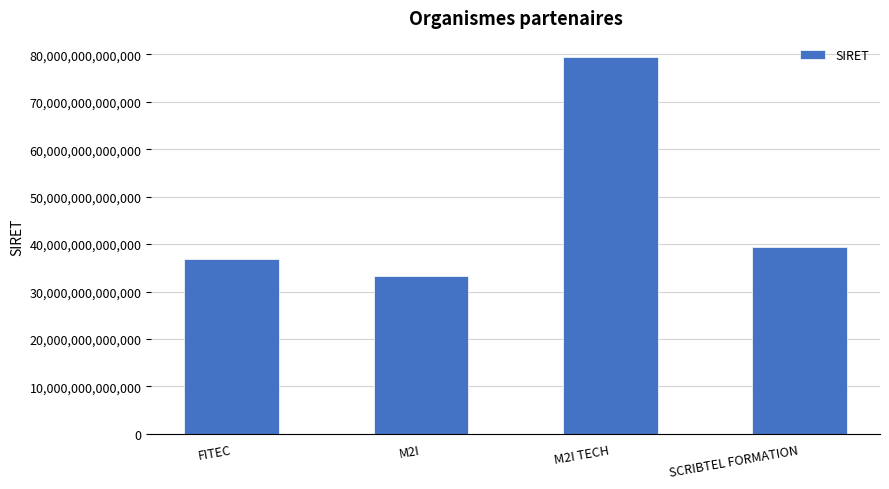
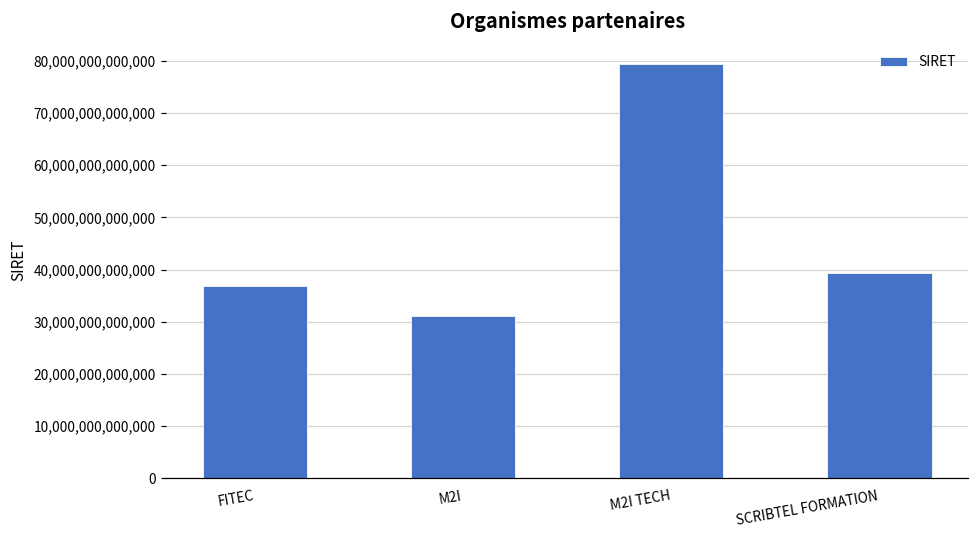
M2I: 33,000,000,000,000 -> 31,000,000,000,000
